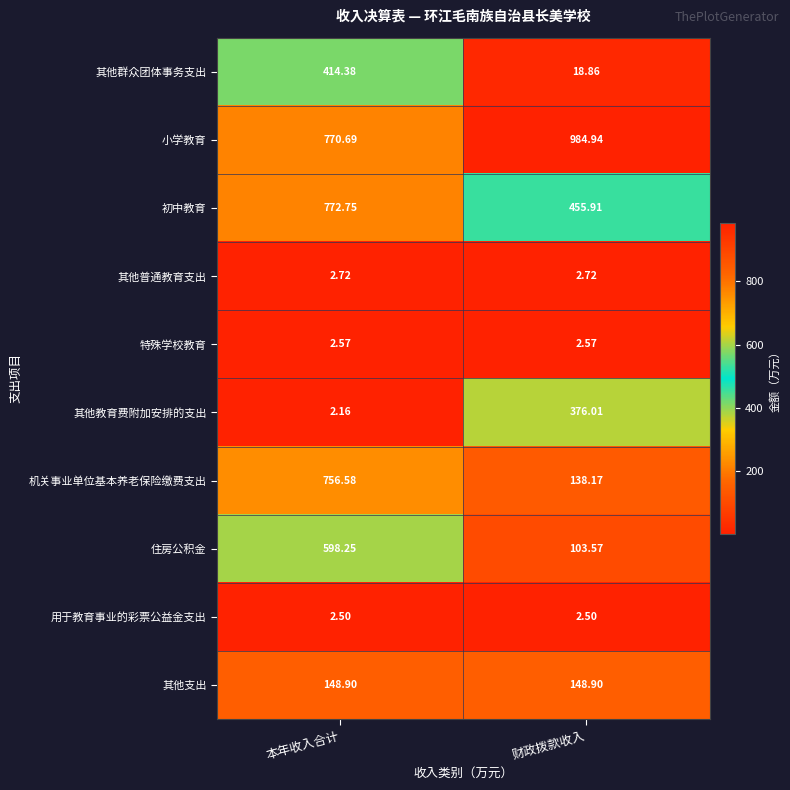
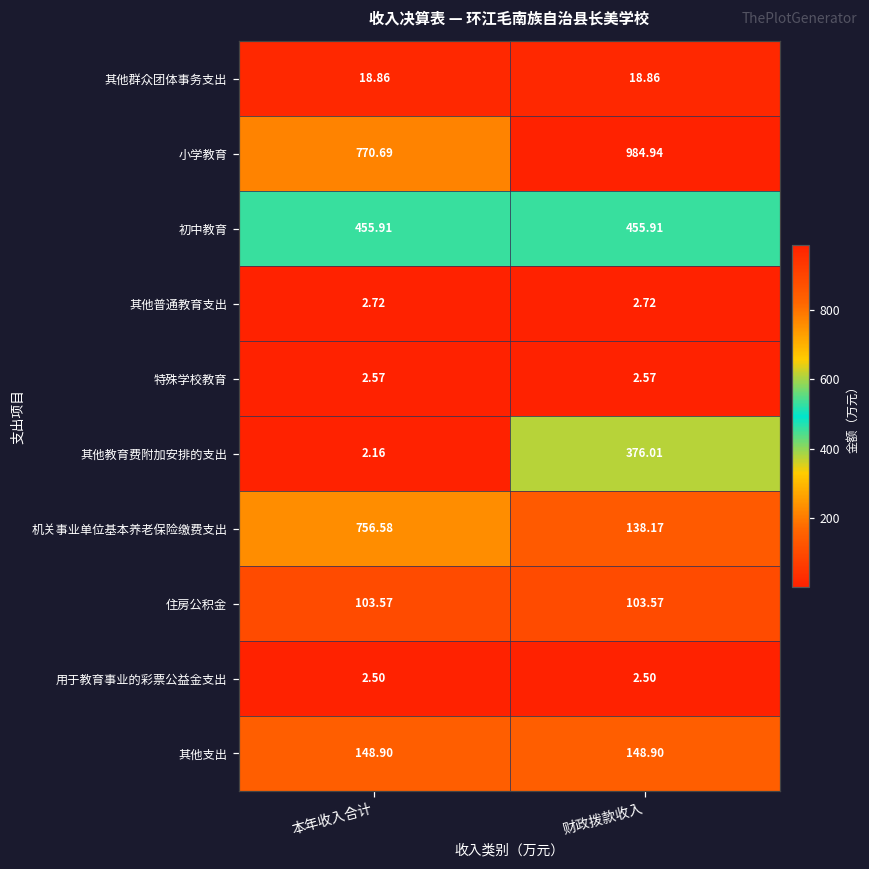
其他群众团体事务支出, 本年收入合计: 414.38 -> 18.86
初中教育, 本年收入合计: 772.75 -> 455.91
住房公积金, 本年收入合计: 598.25 -> 103.57
